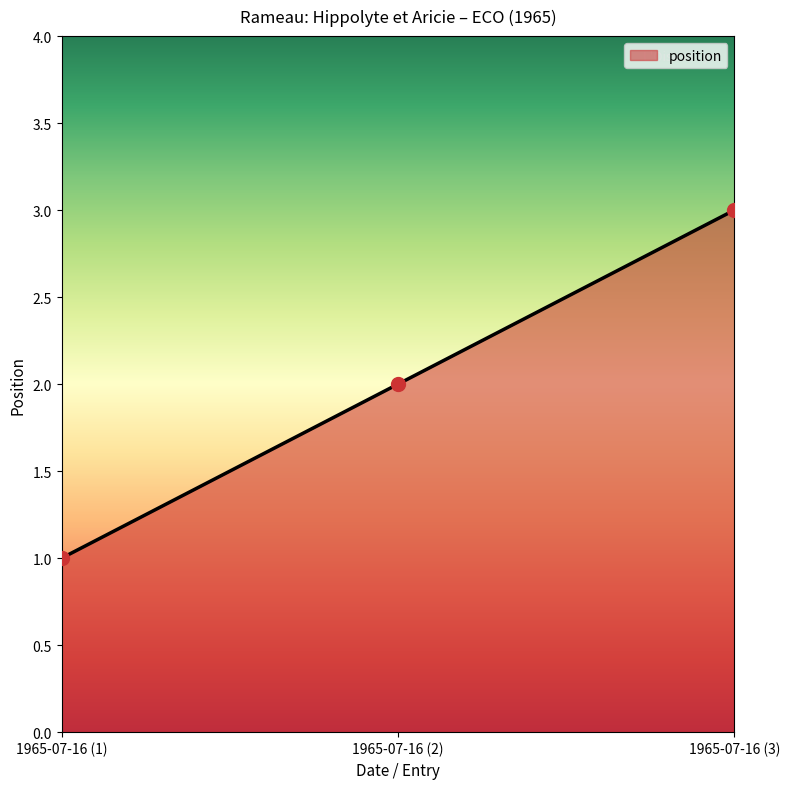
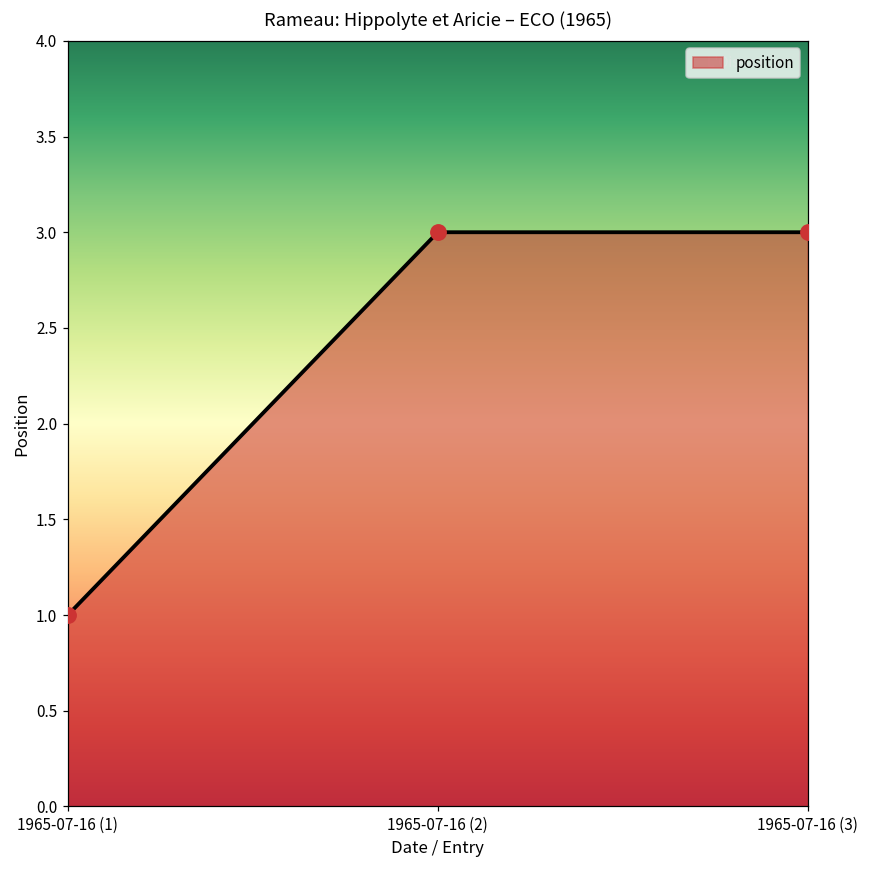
1965-07-16 (2): 2 -> 3
